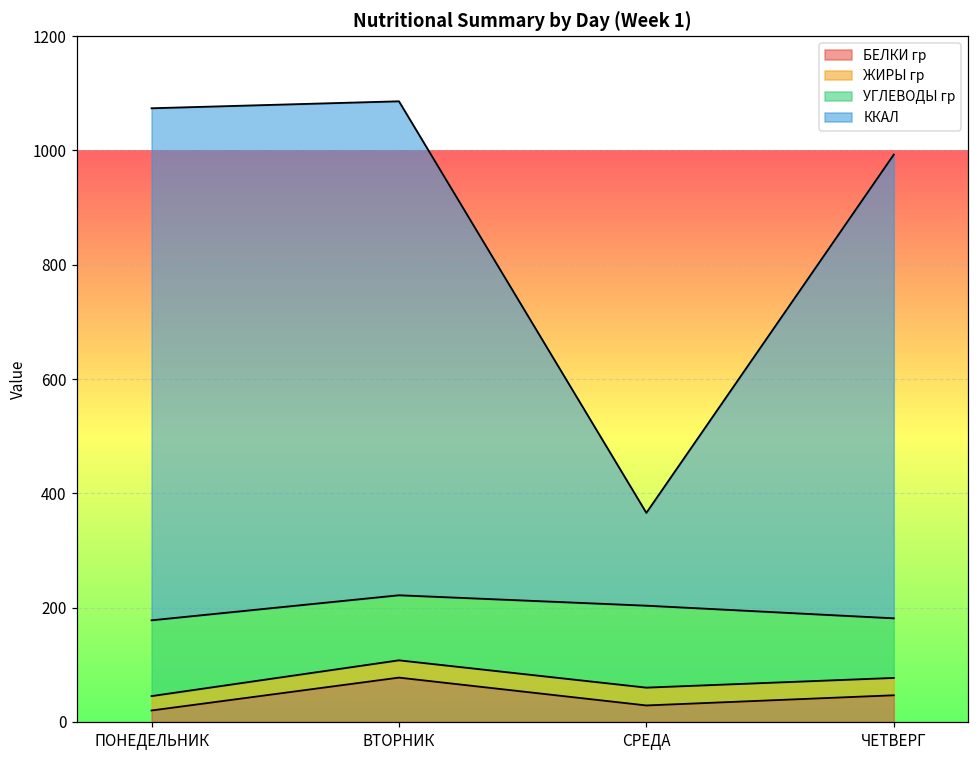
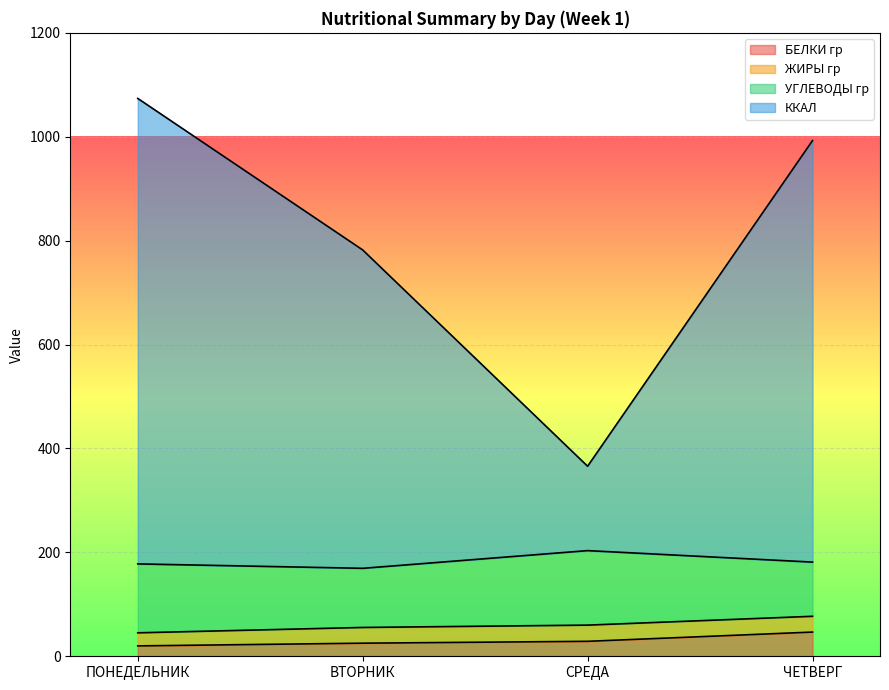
БЕЛКИ гр, ВТОРНИК: 80 -> 30
ККАЛ, ВТОРНИК: 860 -> 610
